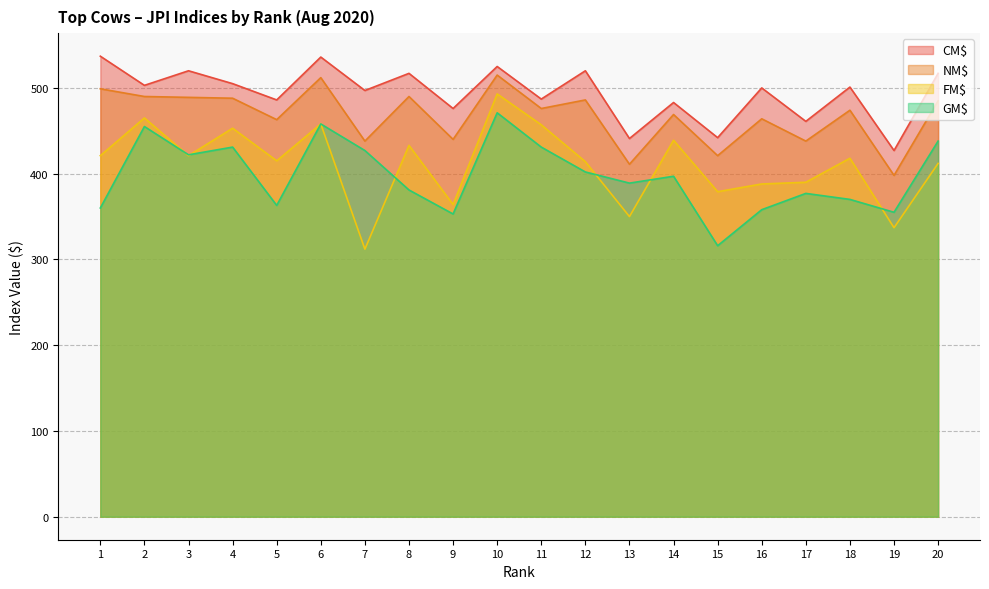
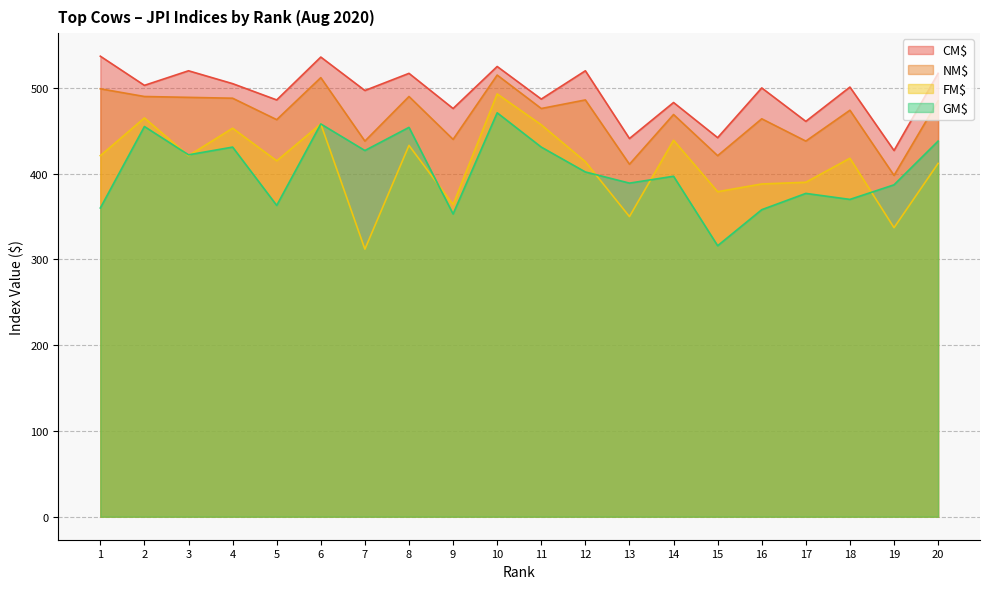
GM$, 8: 380 -> 450
GM$, 19: 360 -> 390
